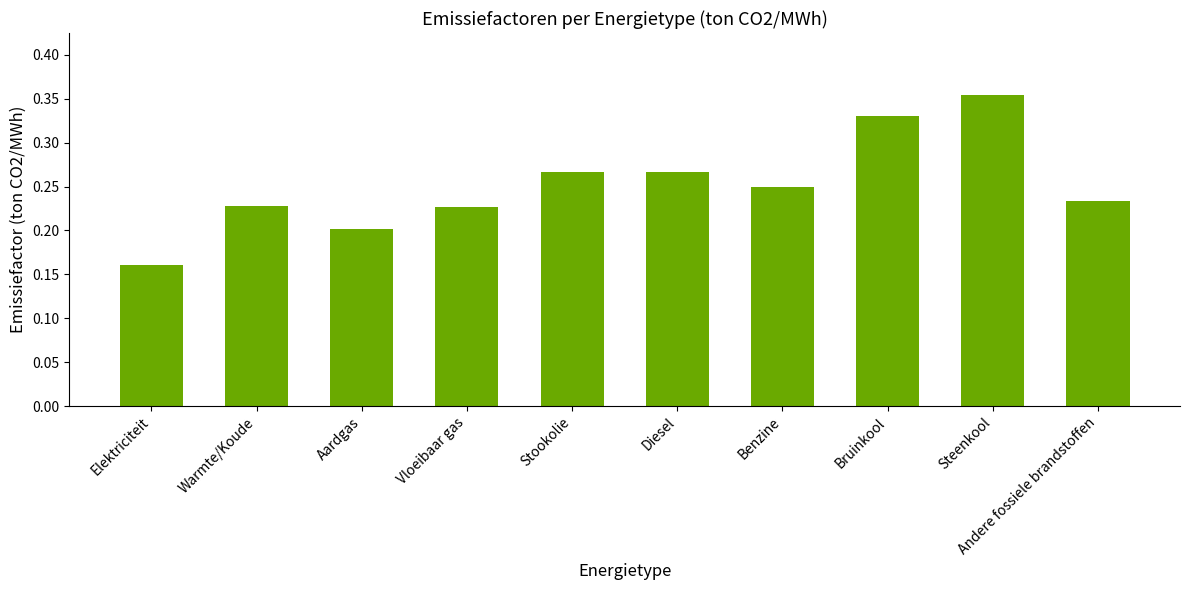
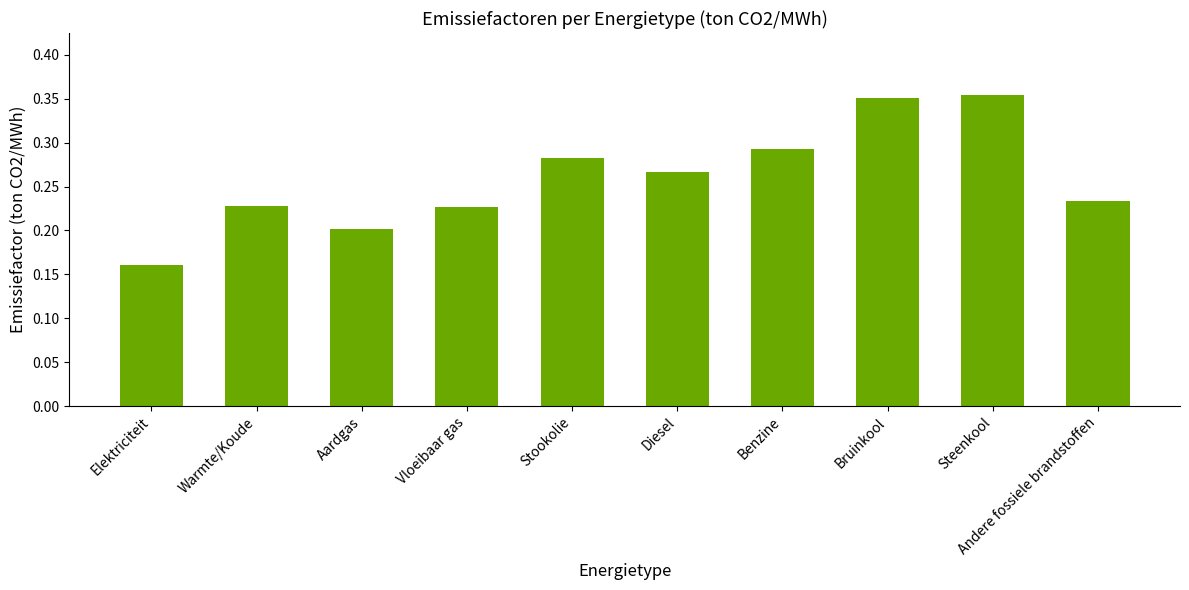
Stookolie: 0.27 -> 0.28
Benzine: 0.25 -> 0.29
Bruinkool: 0.33 -> 0.35
